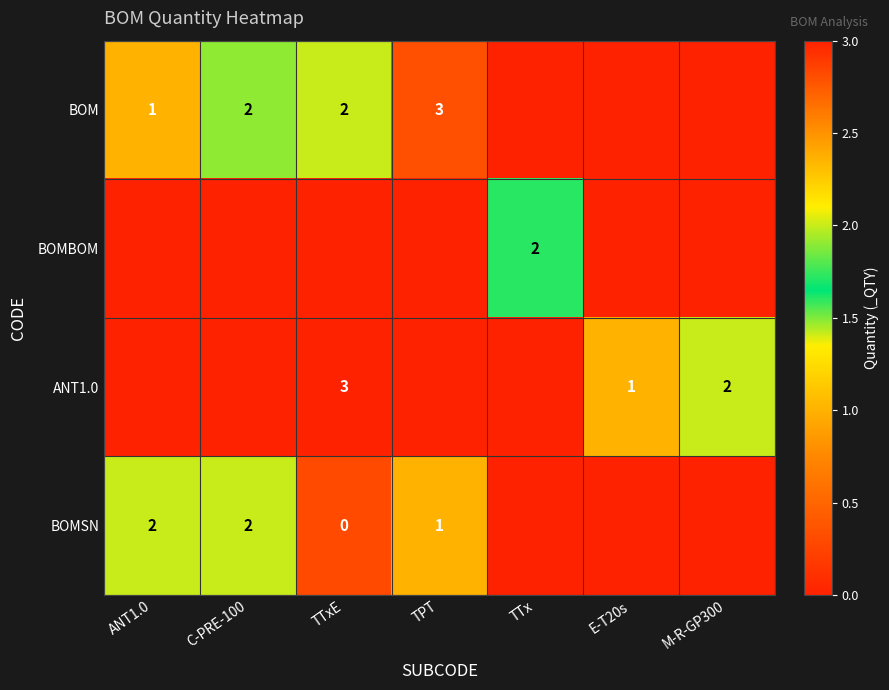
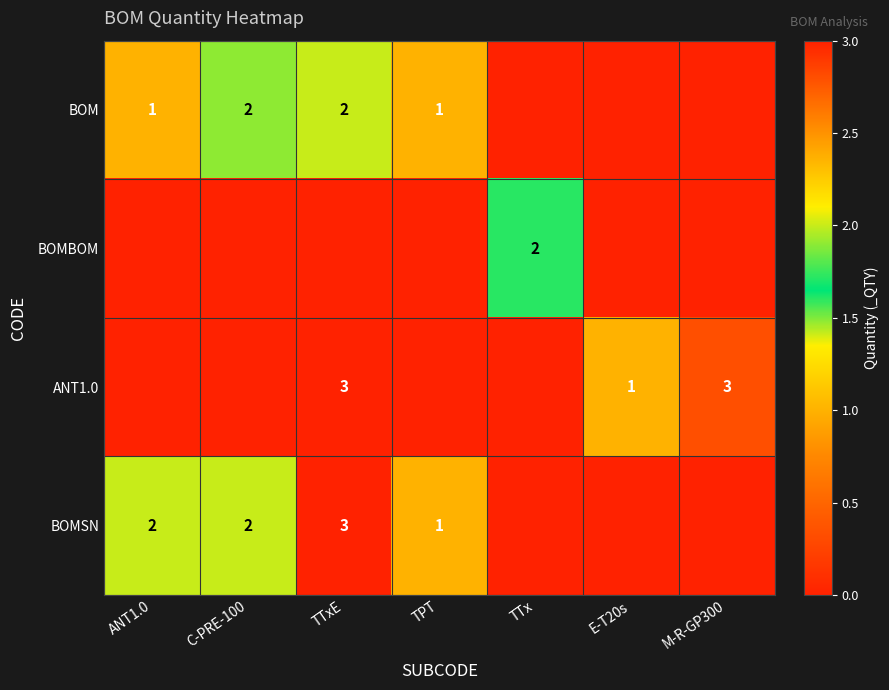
BOM, TPT: 3 -> 1
ANT1.0, M-R-GP300: 2 -> 3
BOMSN, TTxE: 0 -> 3
